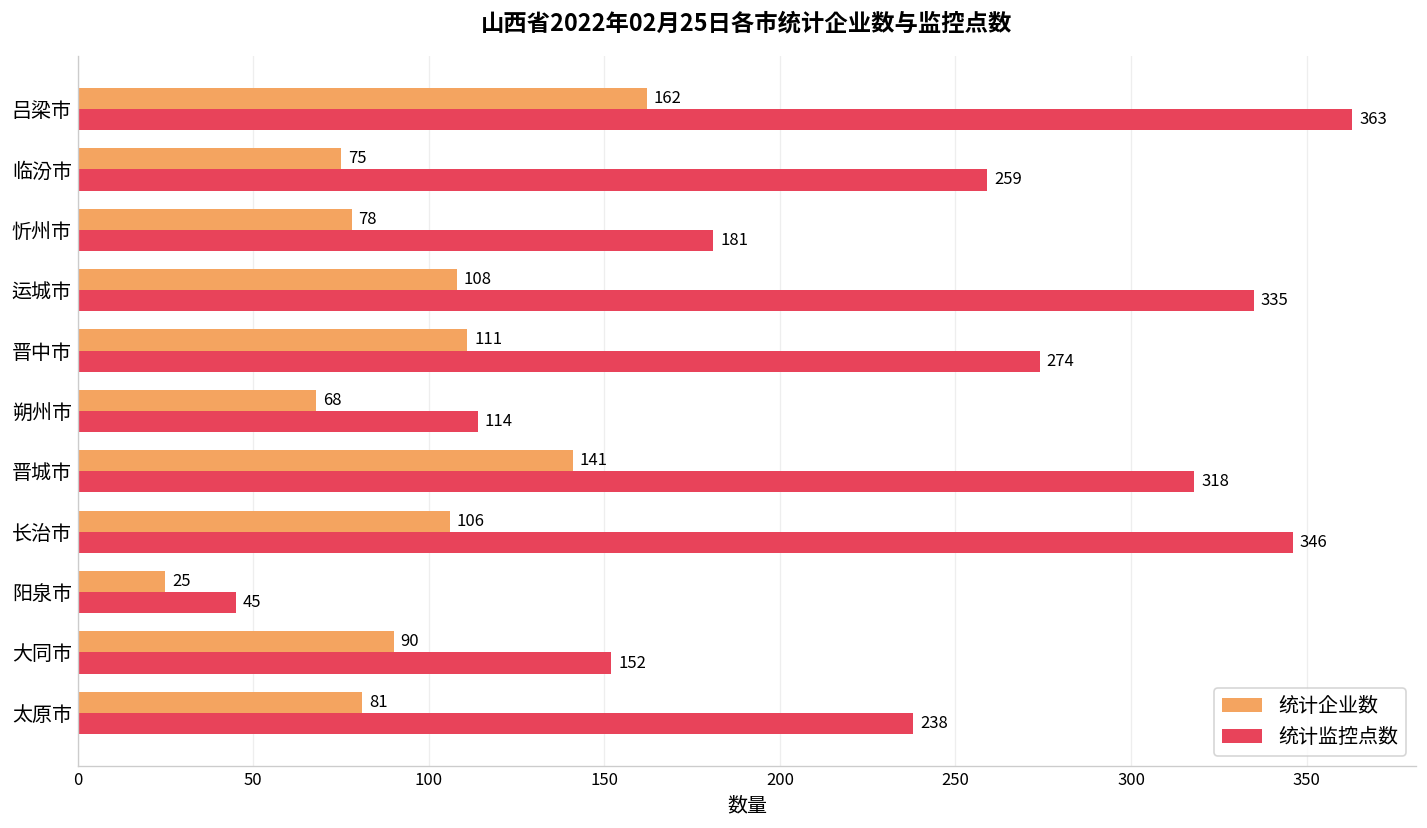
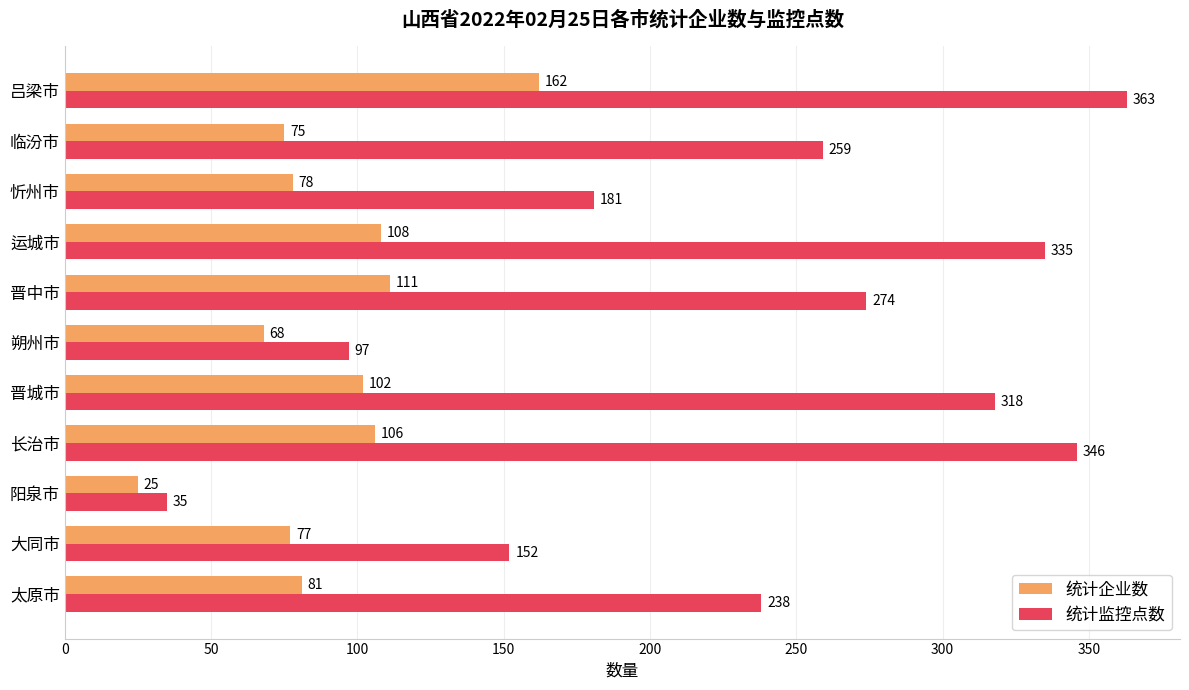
统计监控点数, 朔州市: 114 -> 97
统计企业数, 晋城市: 141 -> 102
统计监控点数, 阳泉市: 45 -> 35
统计企业数, 大同市: 90 -> 77
